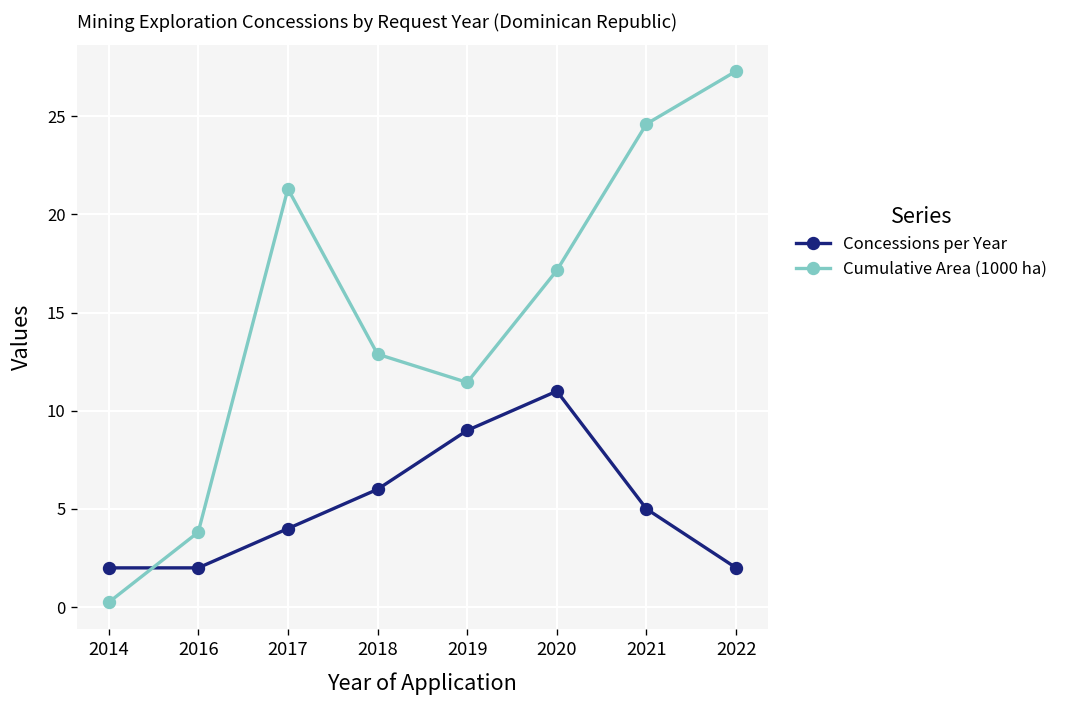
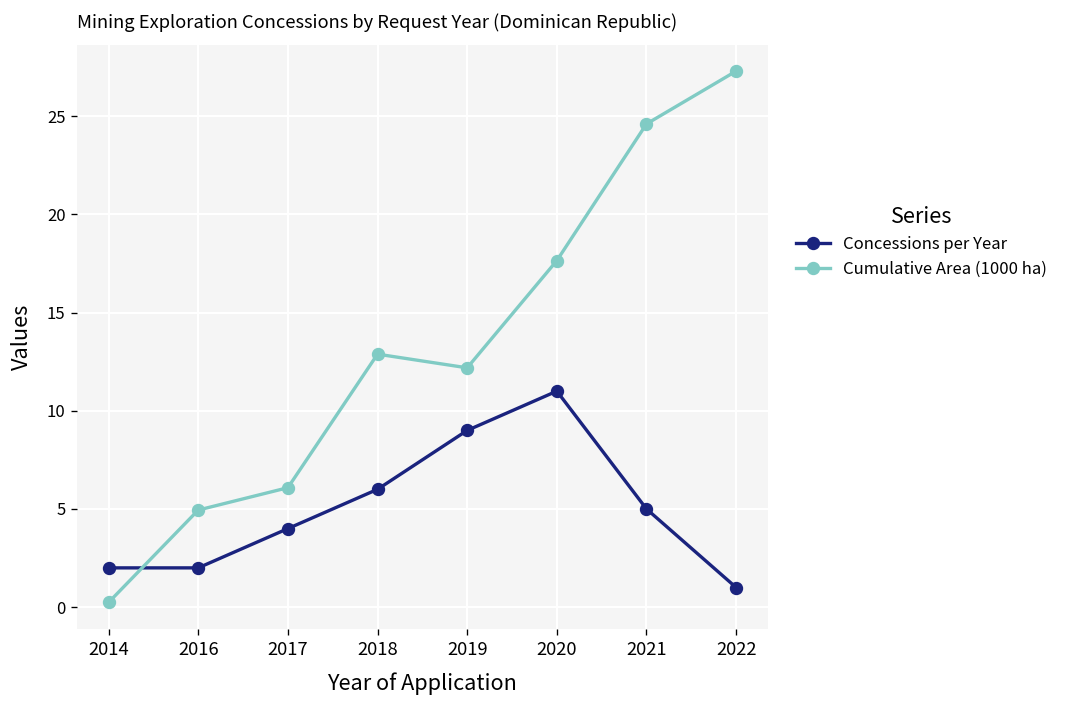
Cumulative Area (1000 ha), 2016: 3.8 -> 4.9
Cumulative Area (1000 ha), 2017: 21.3 -> 6.1
Cumulative Area (1000 ha), 2019: 11.4 -> 12.2
Cumulative Area (1000 ha), 2020: 17.1 -> 17.6
Concessions per Year, 2022: 2 -> 1
